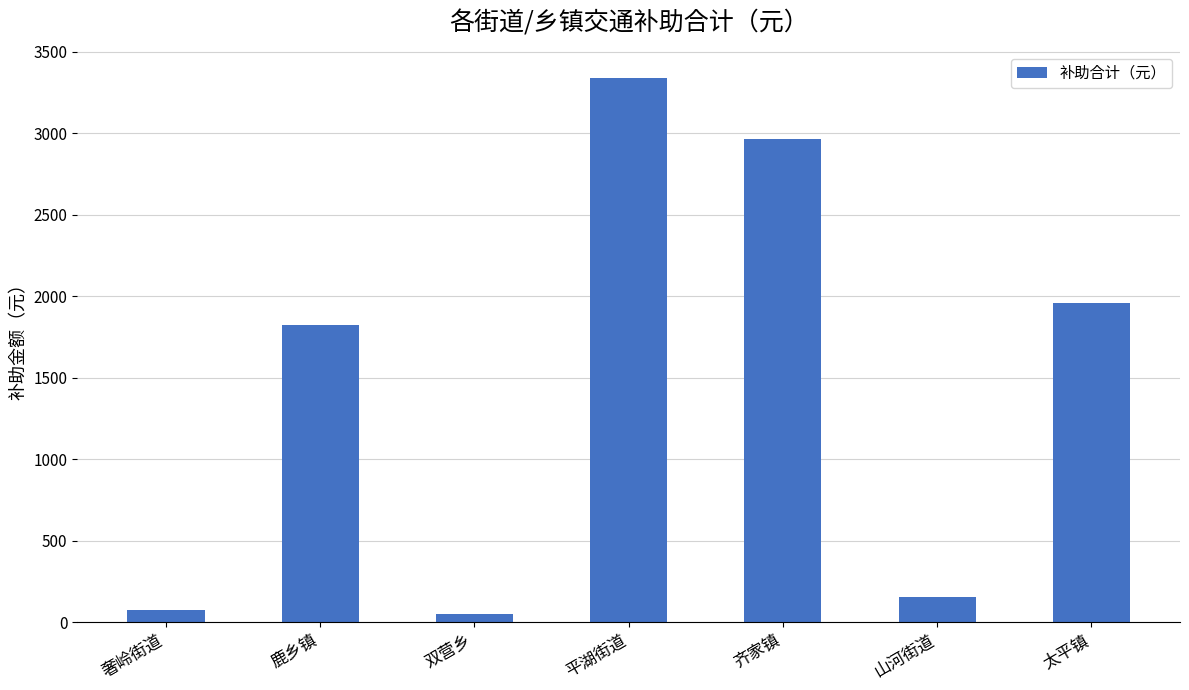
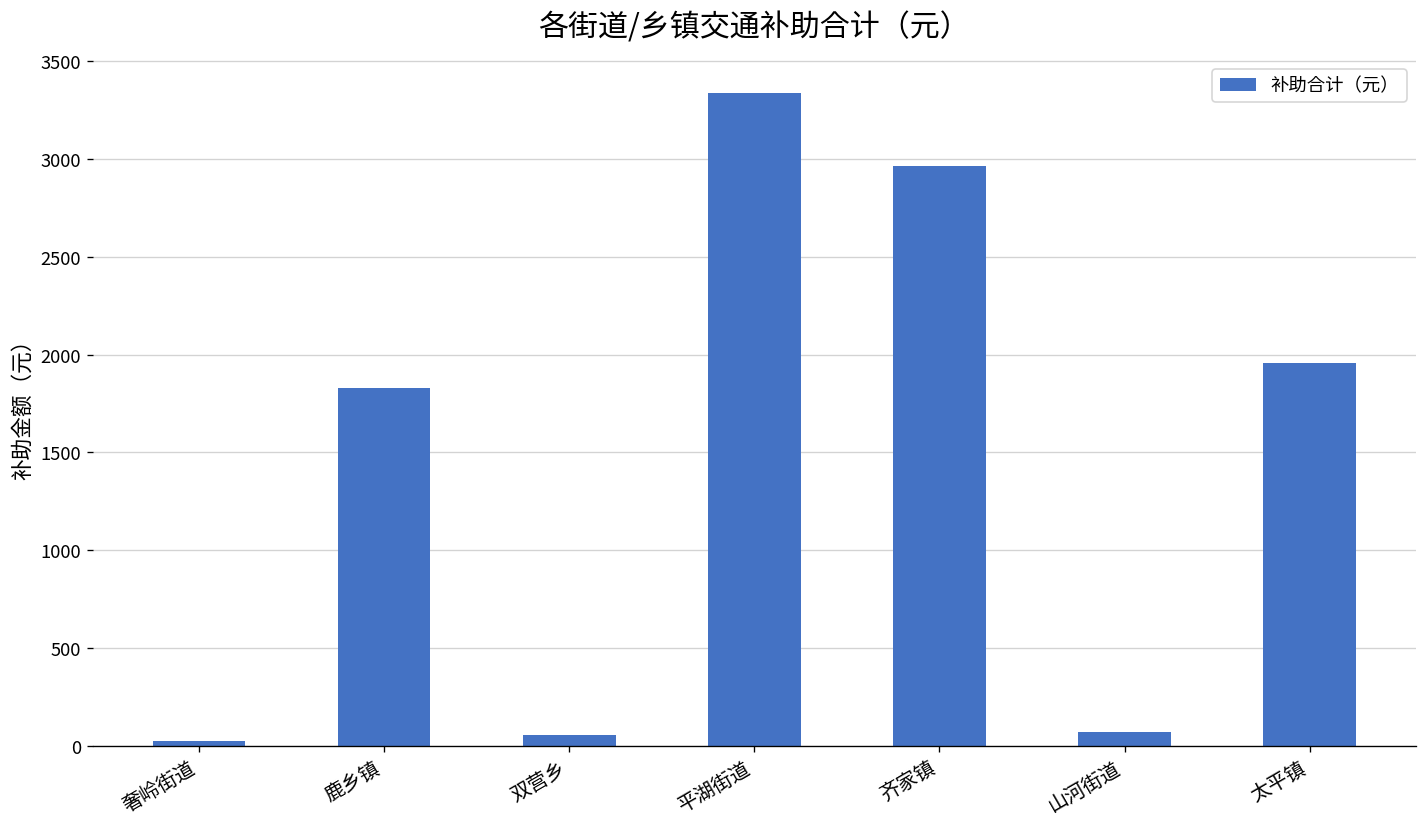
奢岭街道: 80 -> 30
山河街道: 160 -> 70
